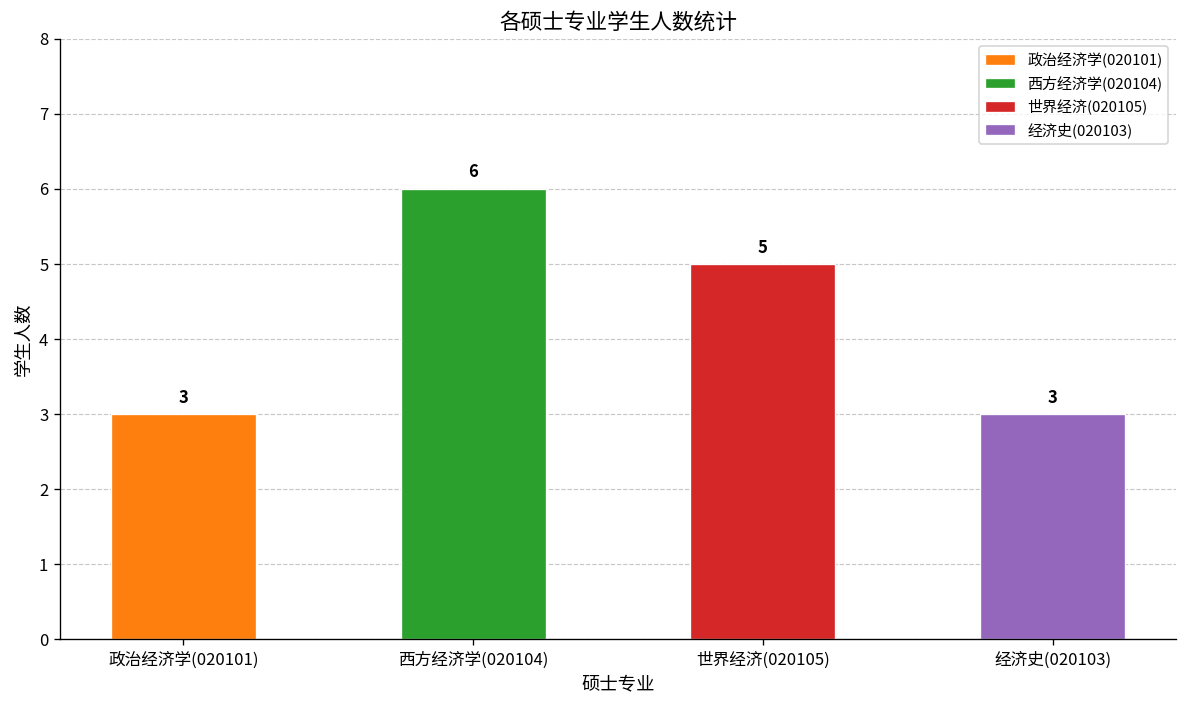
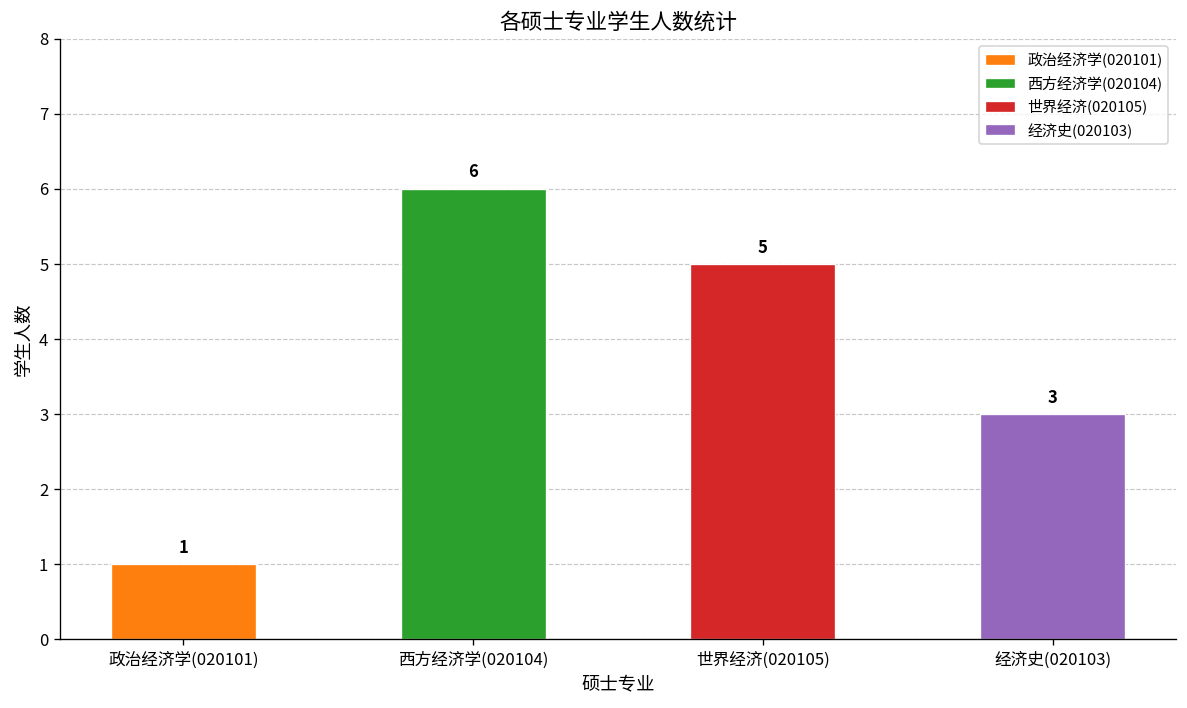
政治经济学(020101): 3 -> 1
